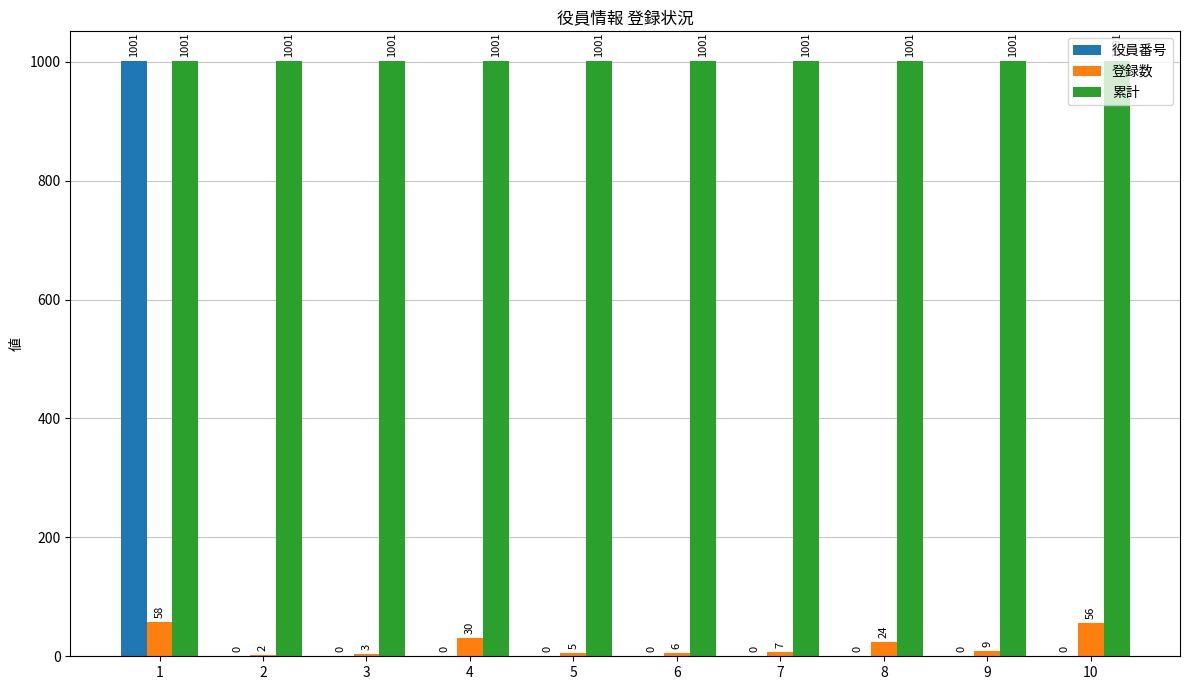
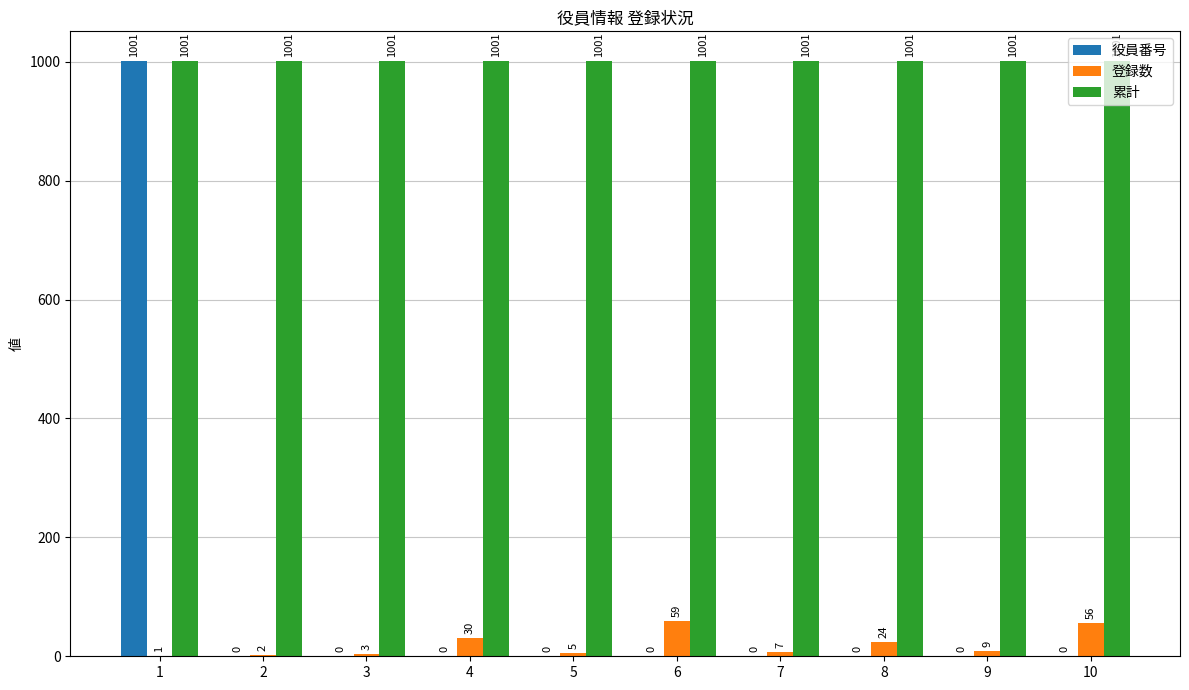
登録数, 1: 58 -> 1
登録数, 6: 6 -> 59
